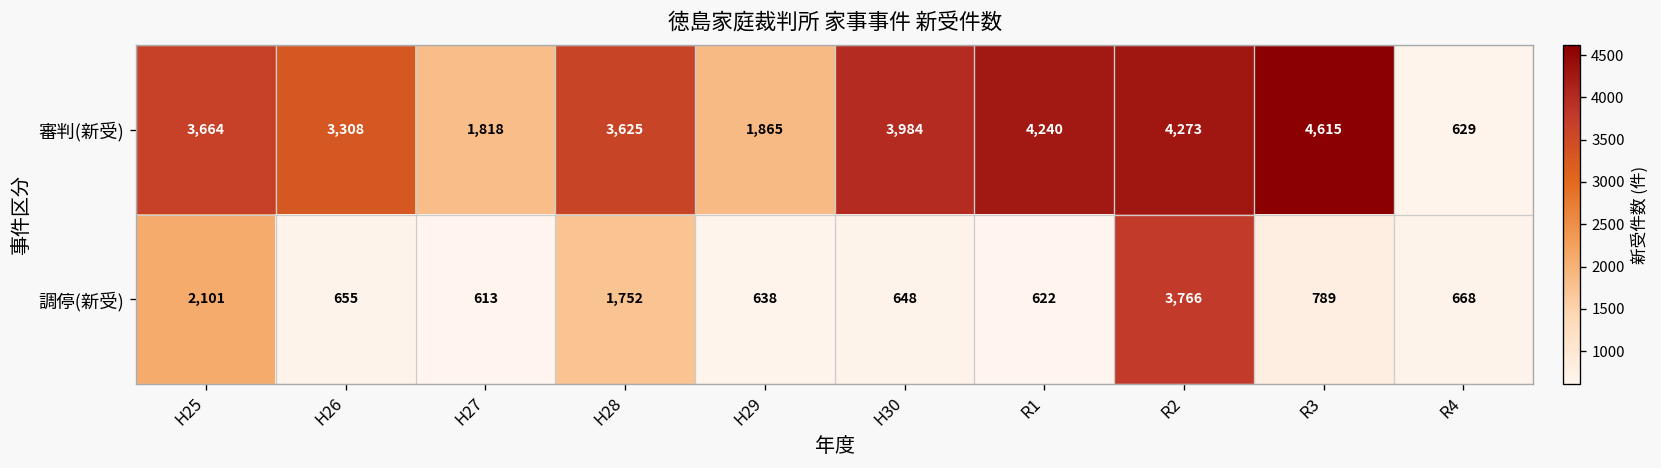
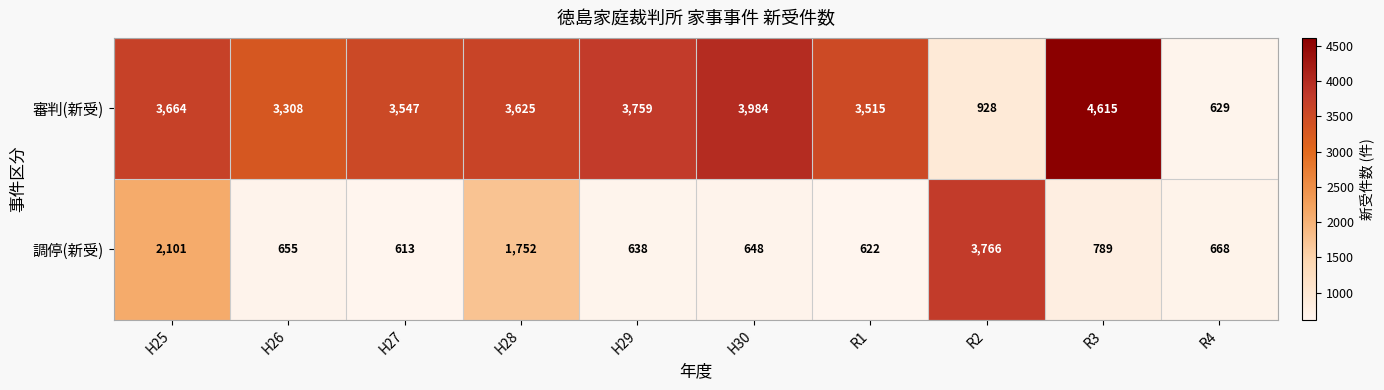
審判(新受), H27: 1,818 -> 3,547
審判(新受), H29: 1,865 -> 3,759
審判(新受), R1: 4,240 -> 3,515
審判(新受), R2: 4,273 -> 928
